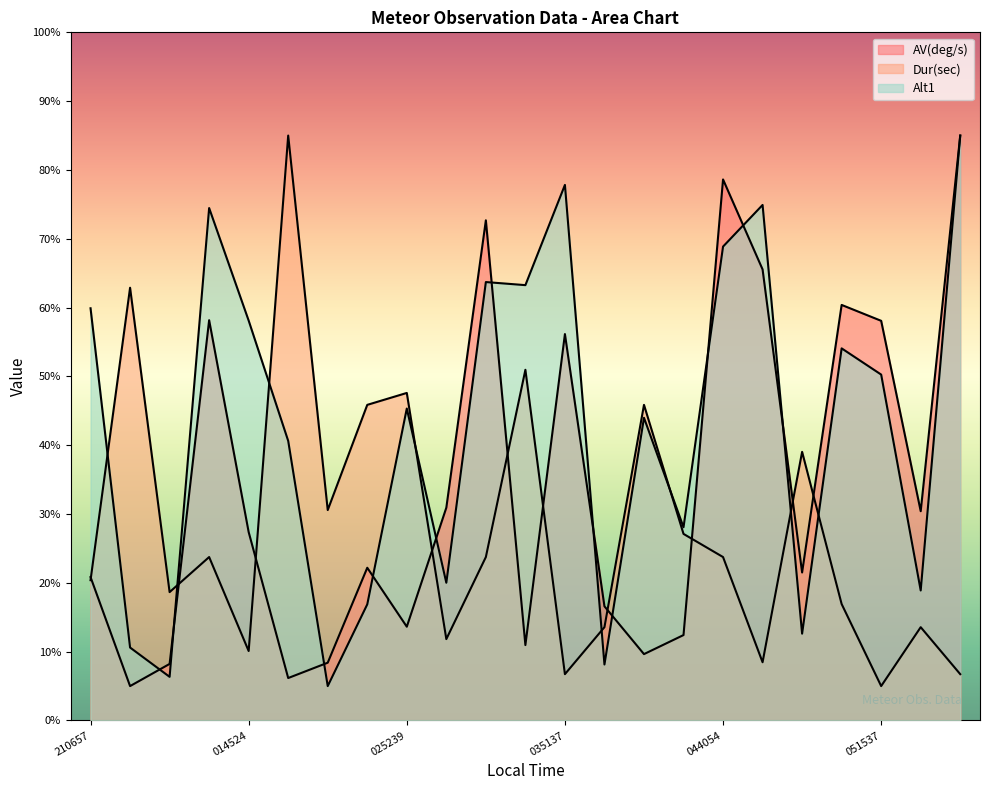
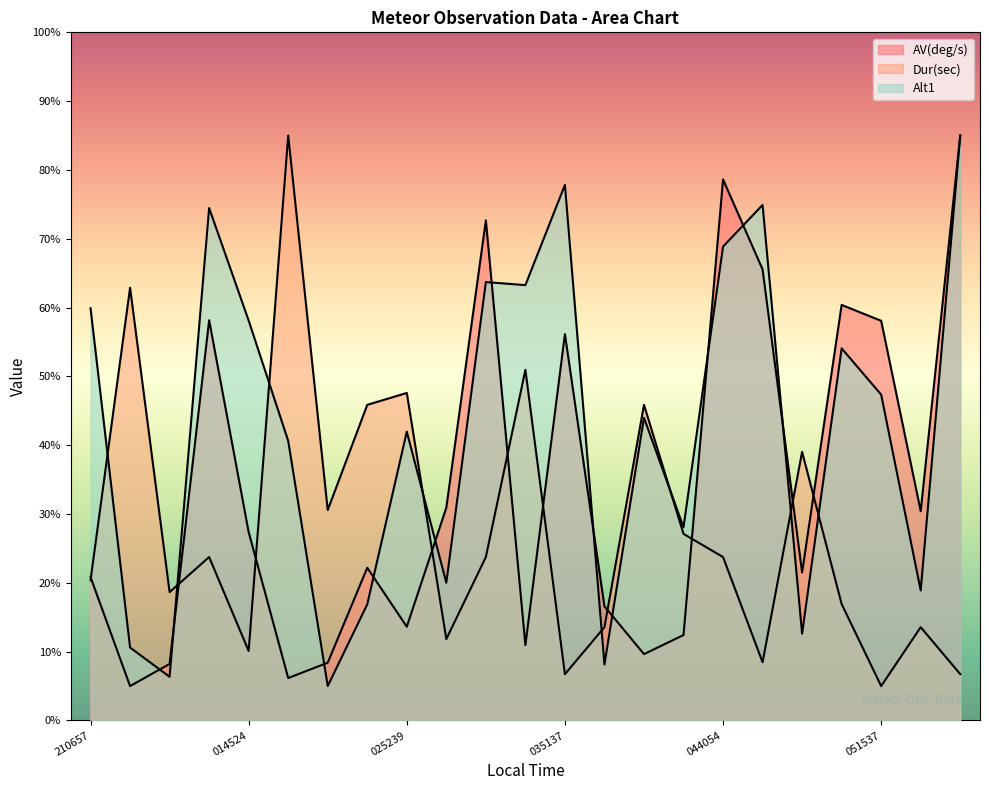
Alt1, 025239: 45% -> 42%
Alt1, 051537: 50% -> 47%
